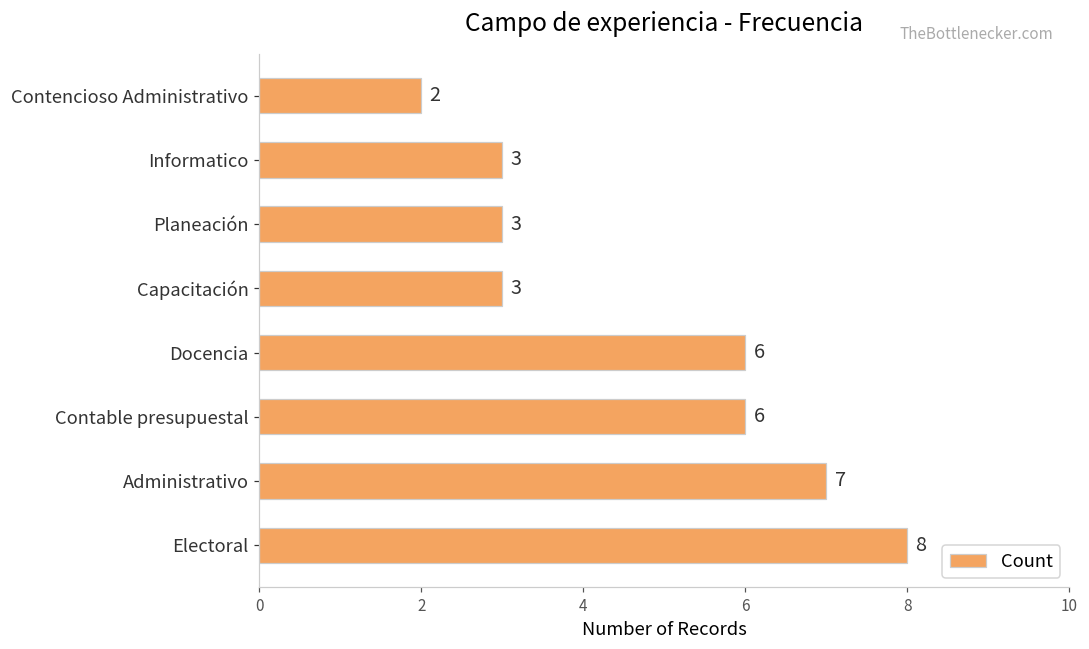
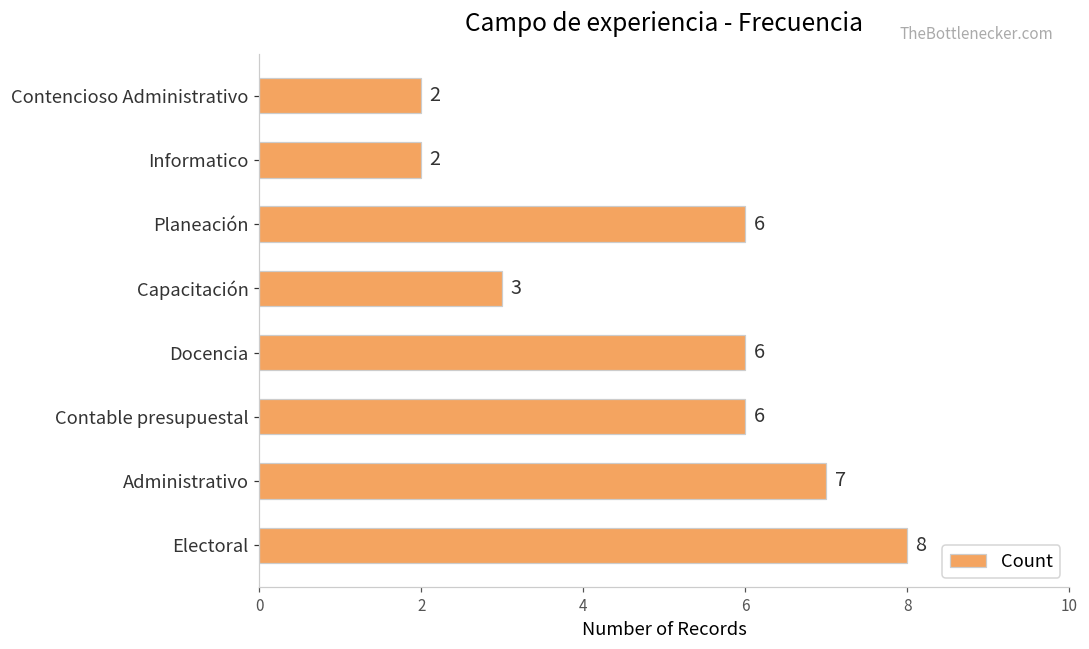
Informatico: 3 -> 2
Planeación: 3 -> 6
